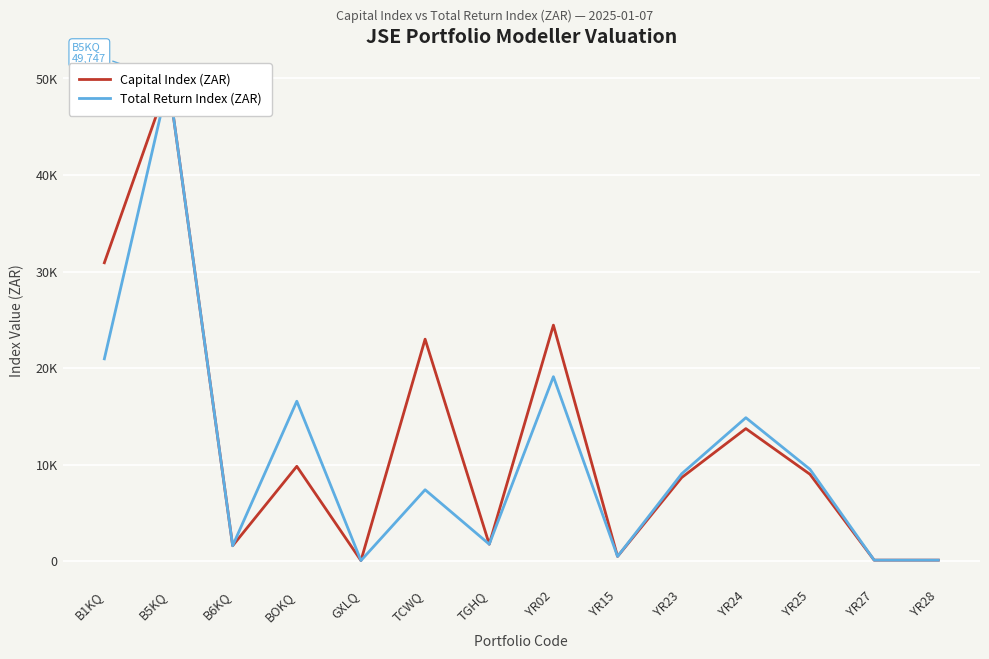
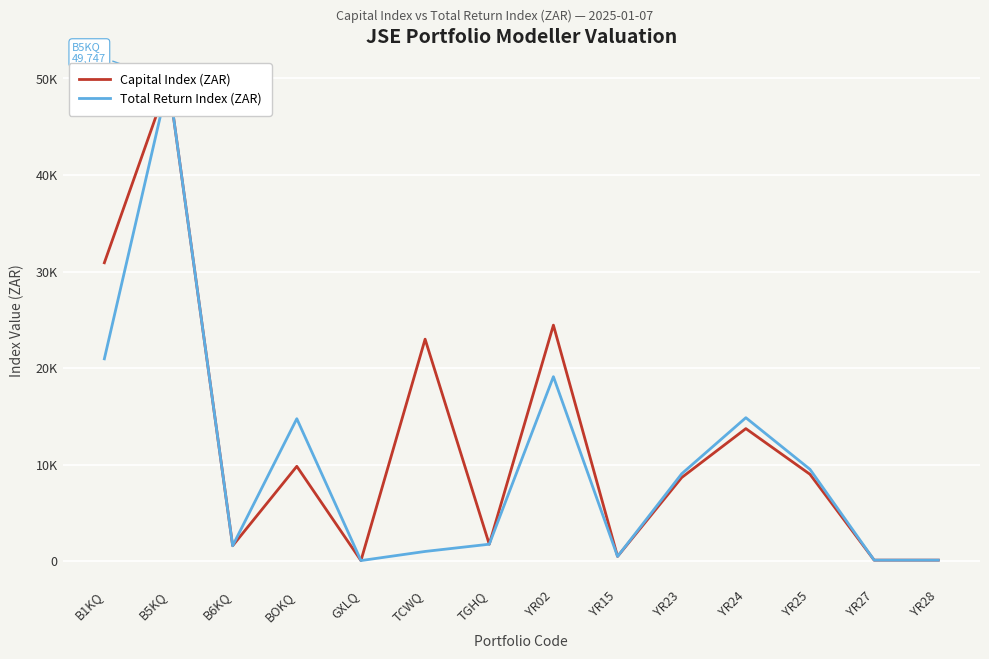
Total Return Index (ZAR), BOKQ: 17000 -> 15000
Total Return Index (ZAR), TCWQ: 7000 -> 1000
